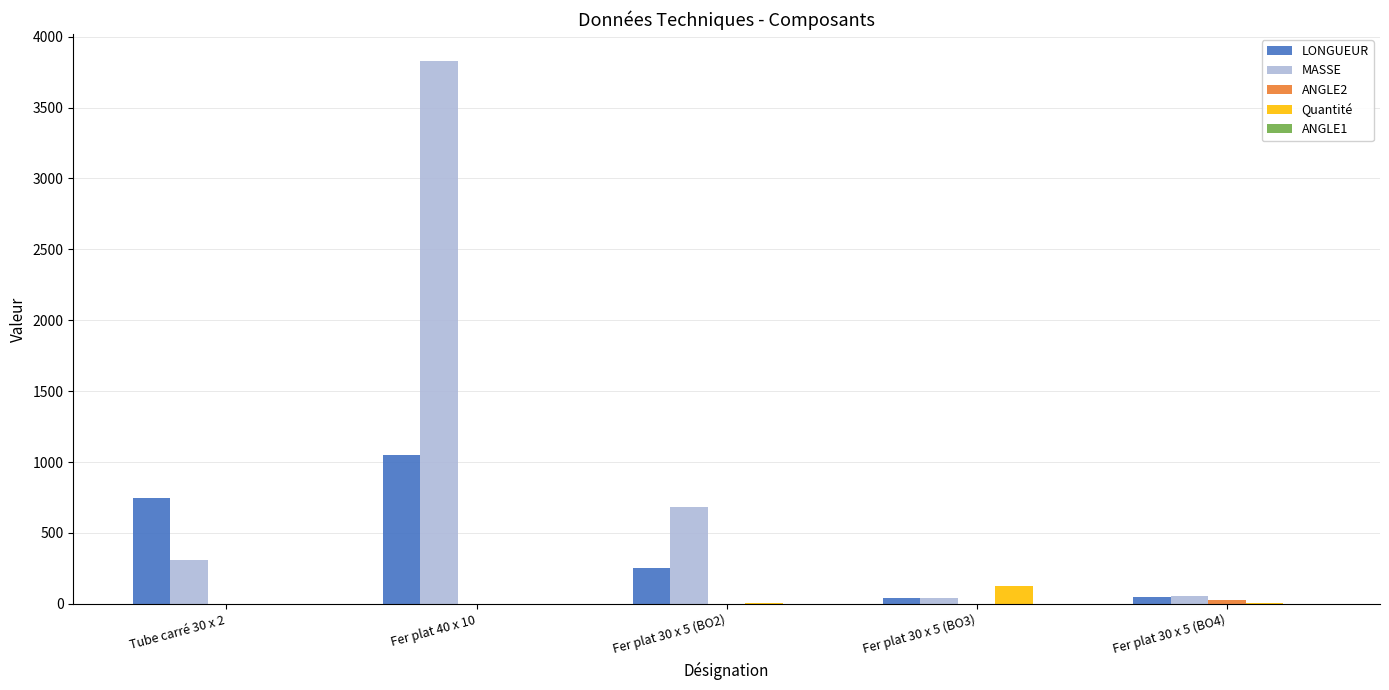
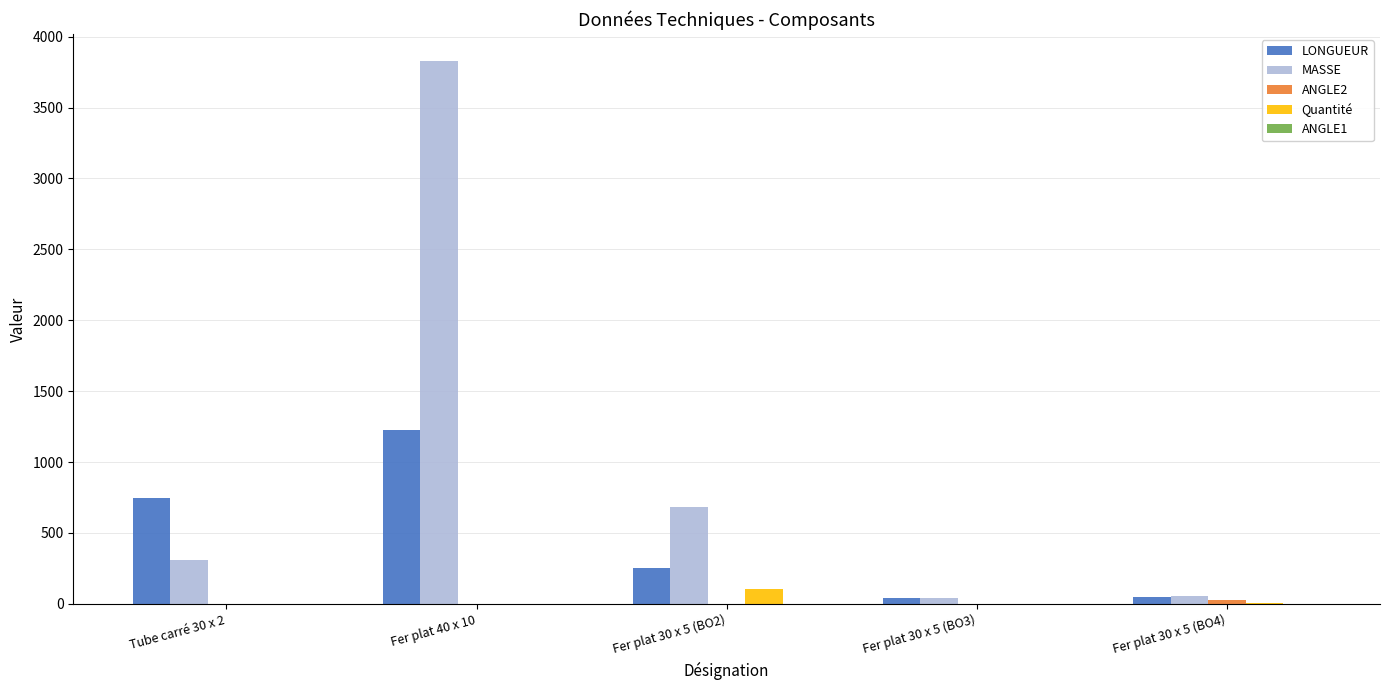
LONGUEUR, Fer plat 40 x 10: 1050 -> 1230
Quantité, Fer plat 30 x 5 (BO2): 0 -> 110
Quantité, Fer plat 30 x 5 (BO3): 130 -> 0
